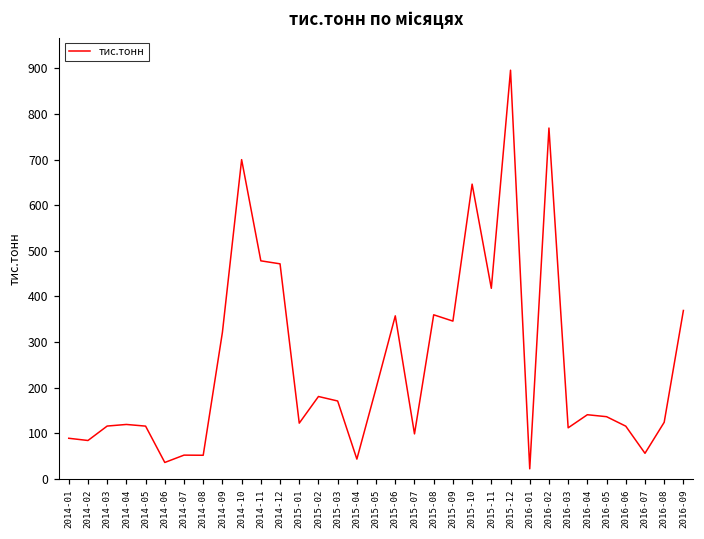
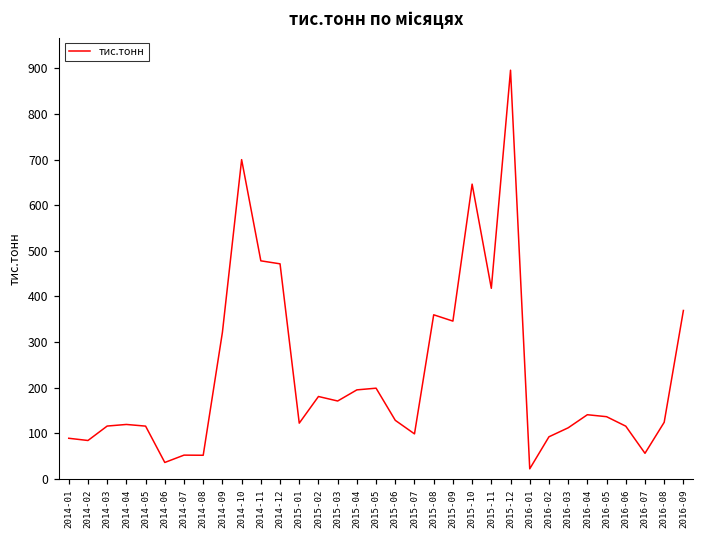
2015-04: 40 -> 200
2015-06: 360 -> 130
2016-02: 770 -> 90
